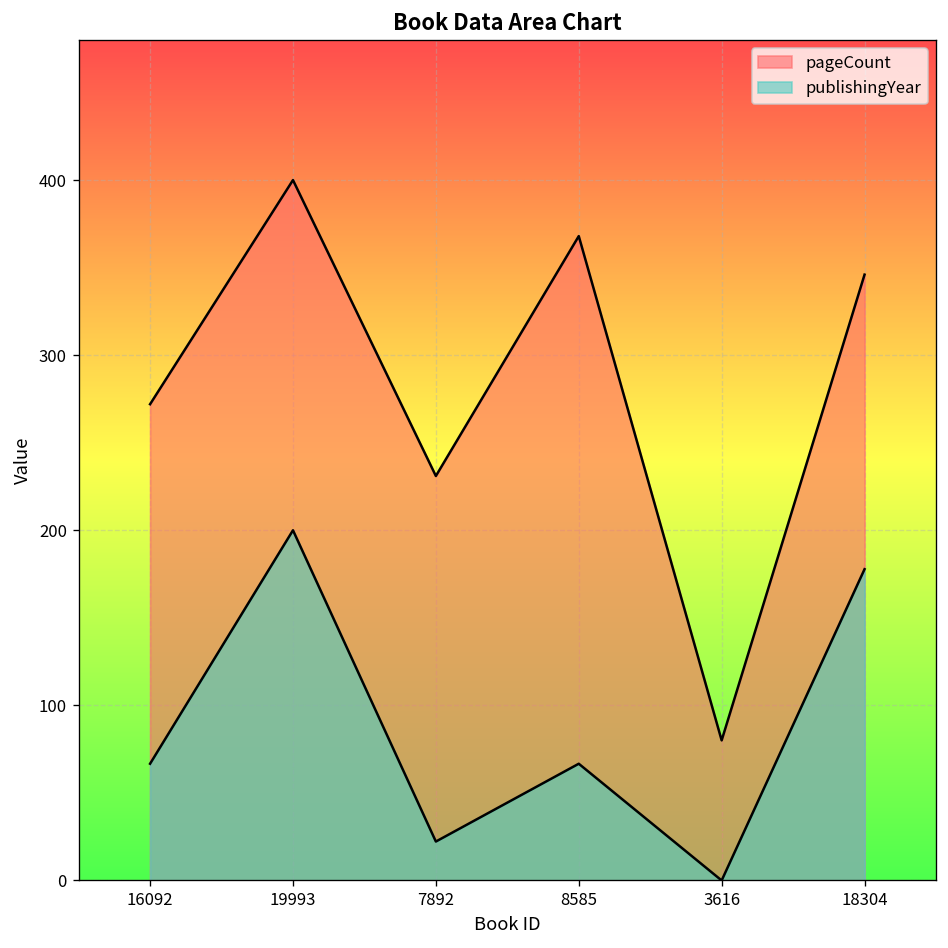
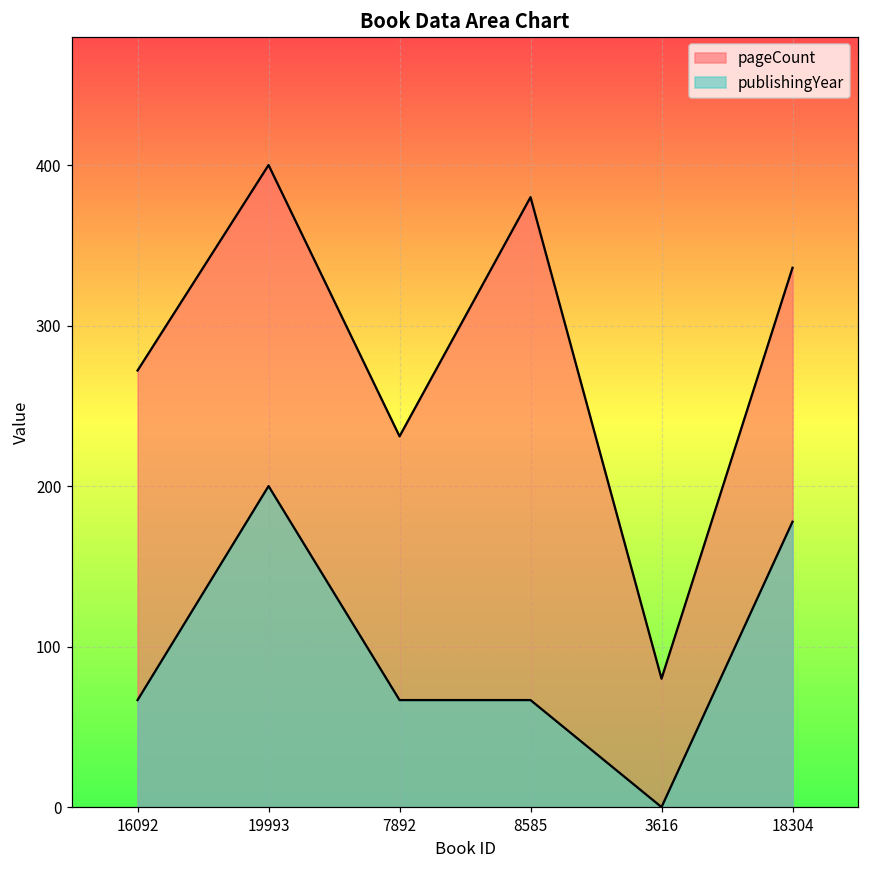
publishingYear, 7892: 22 -> 67
pageCount, 8585: 368 -> 380
pageCount, 18304: 346 -> 336
